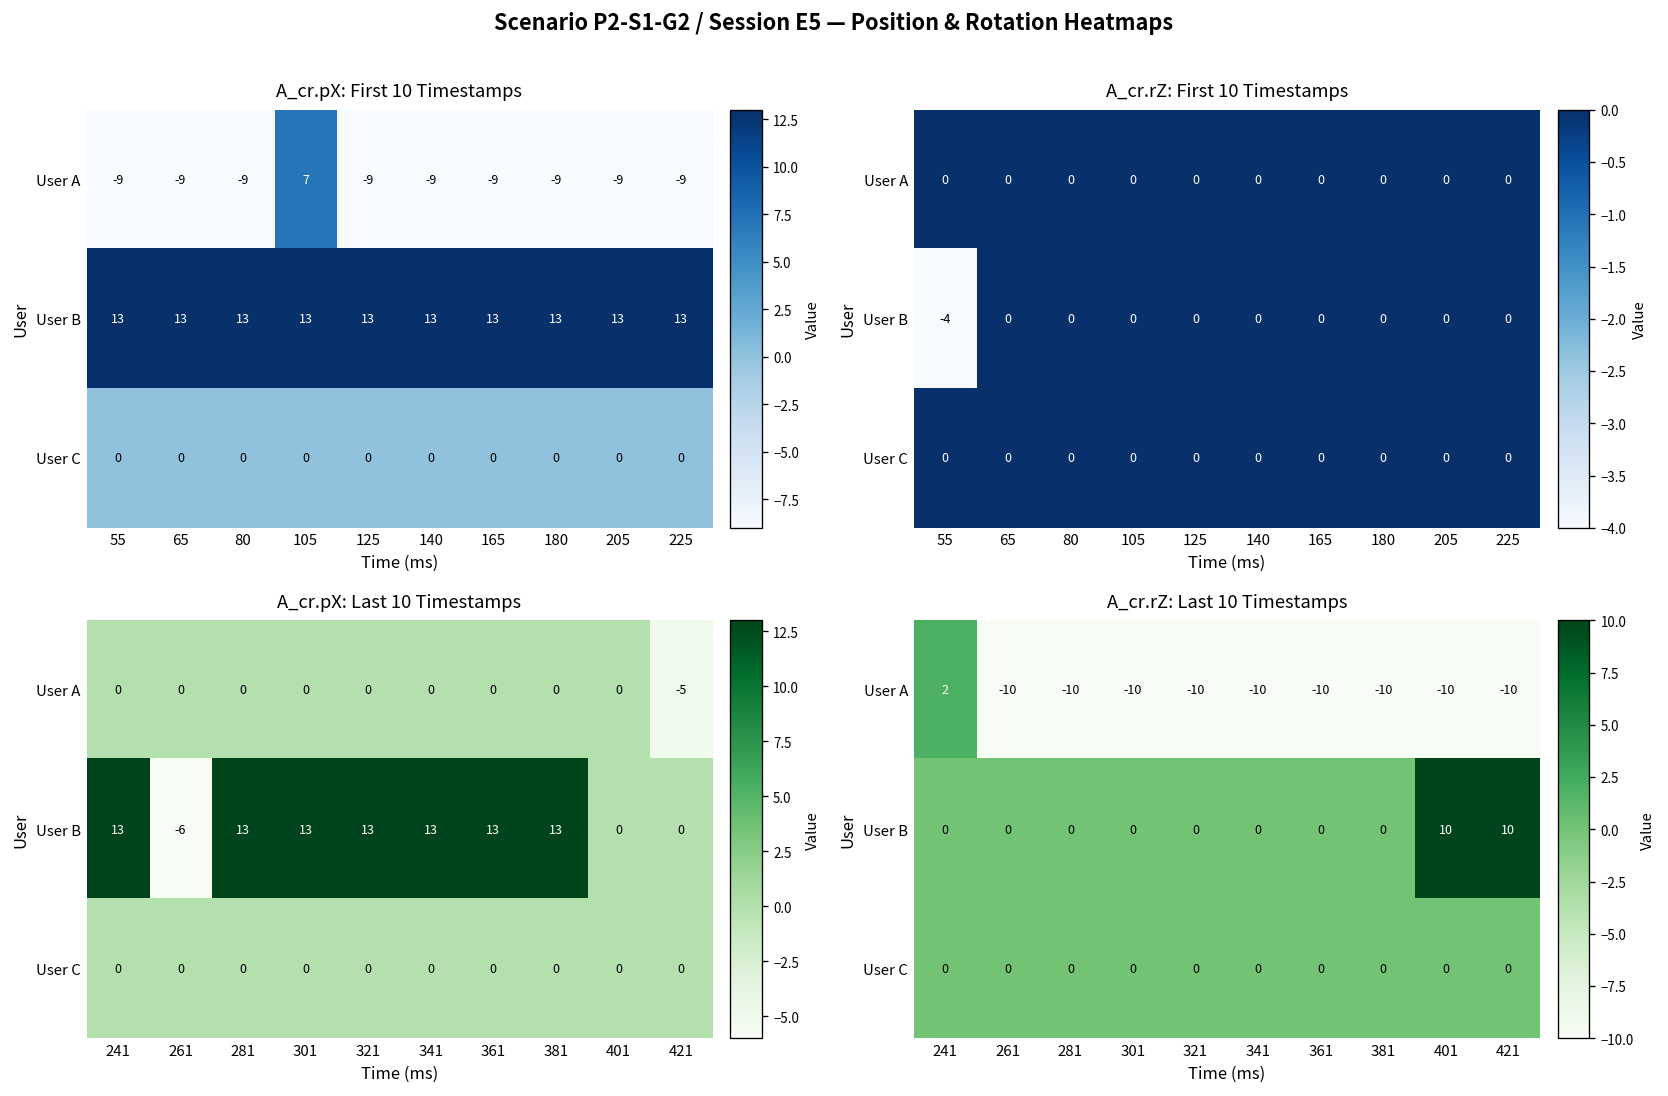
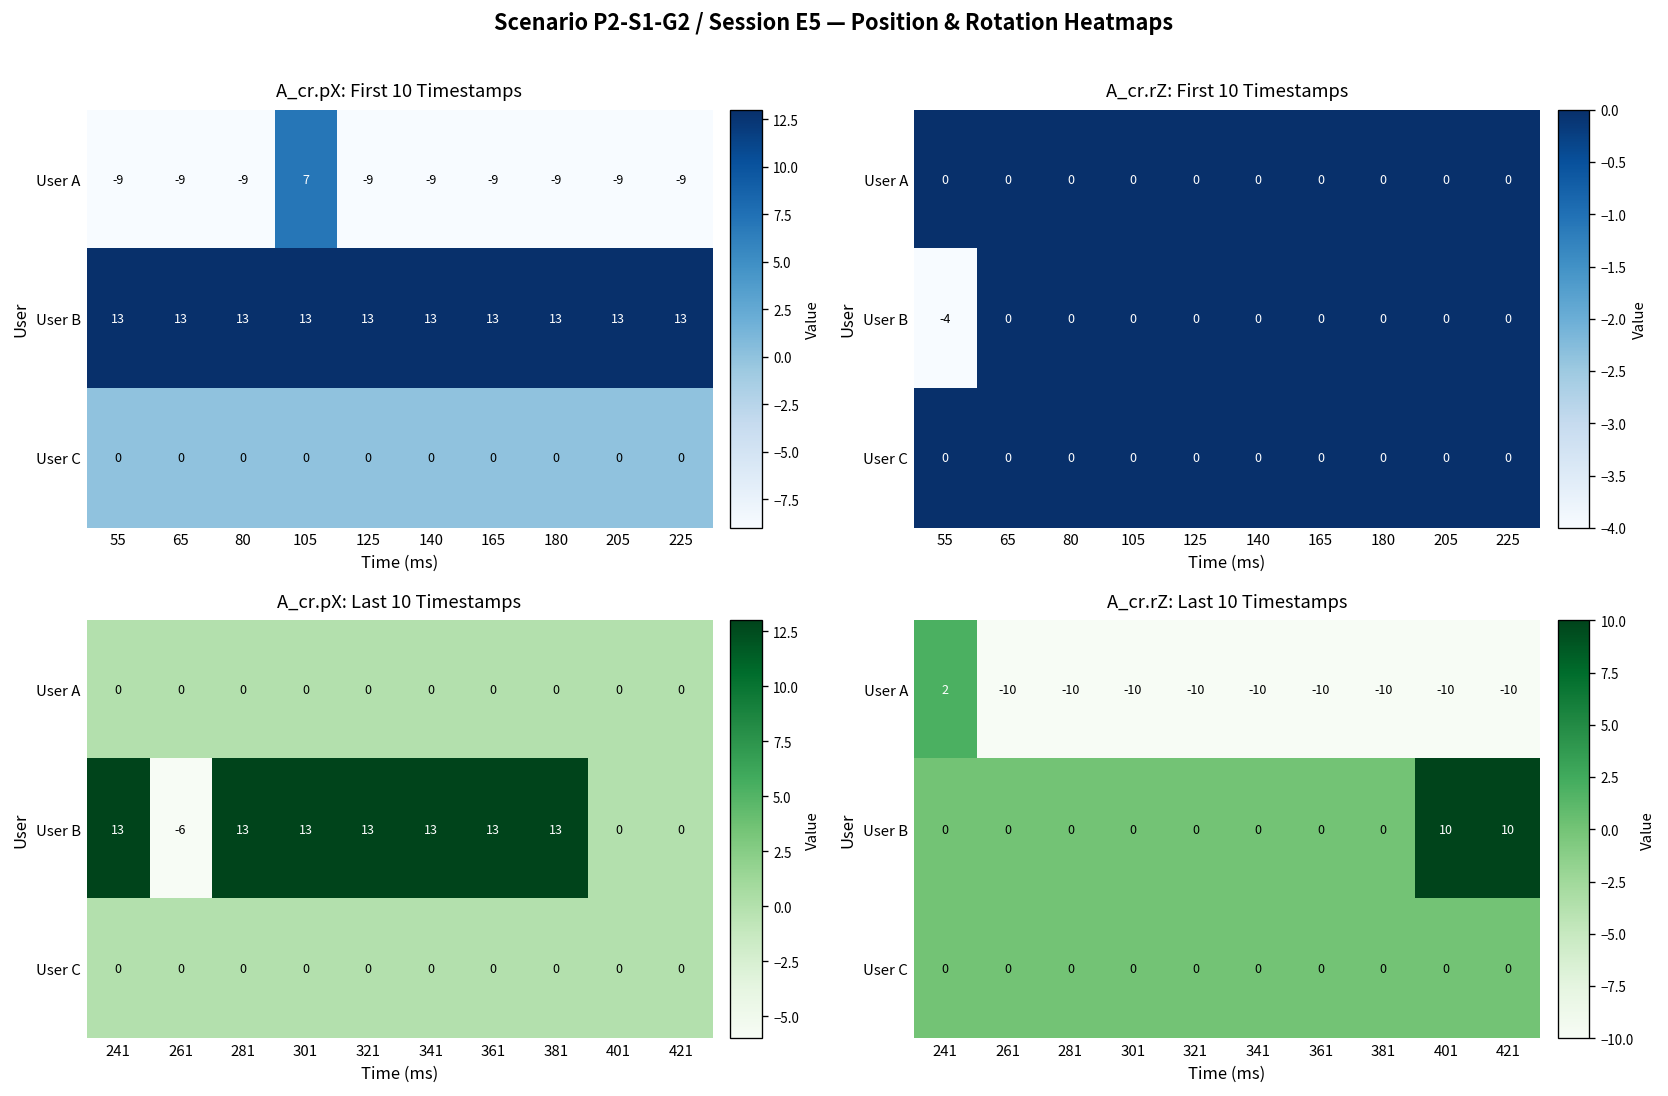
A_cr.pX: Last 10 Timestamps, User A, 421: -5 -> 0
